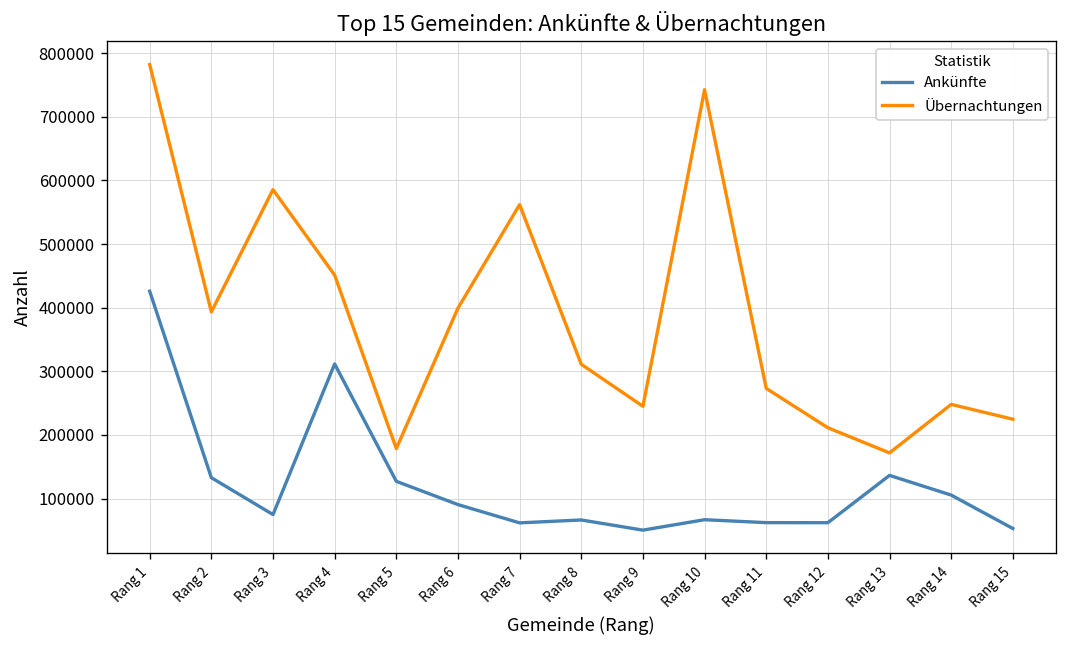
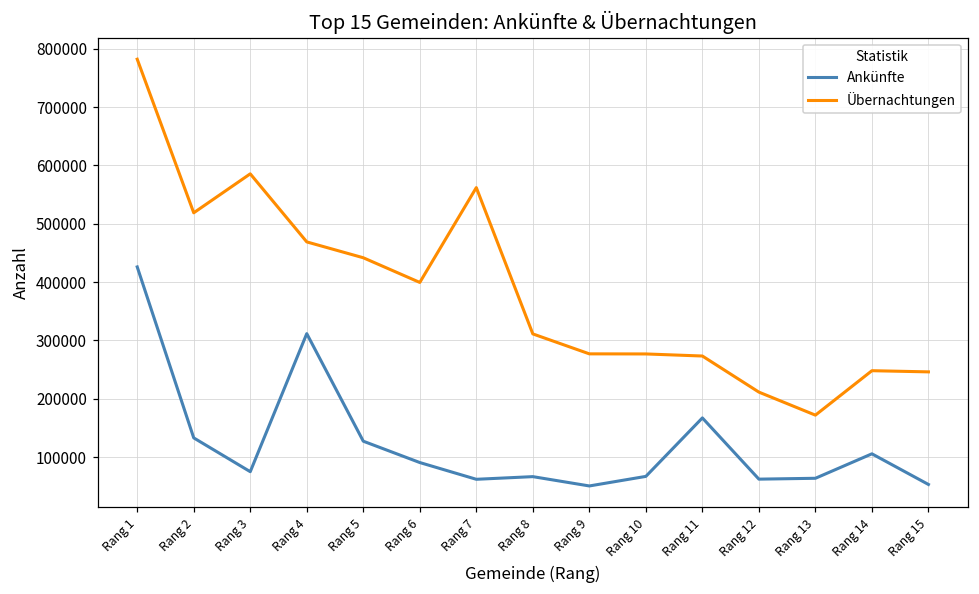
Übernachtungen, Rang 2: 390000 -> 520000
Übernachtungen, Rang 4: 450000 -> 470000
Übernachtungen, Rang 5: 180000 -> 440000
Übernachtungen, Rang 9: 240000 -> 280000
Übernachtungen, Rang 10: 740000 -> 280000
Ankünfte, Rang 11: 60000 -> 170000
Ankünfte, Rang 13: 140000 -> 60000
Übernachtungen, Rang 15: 220000 -> 250000
